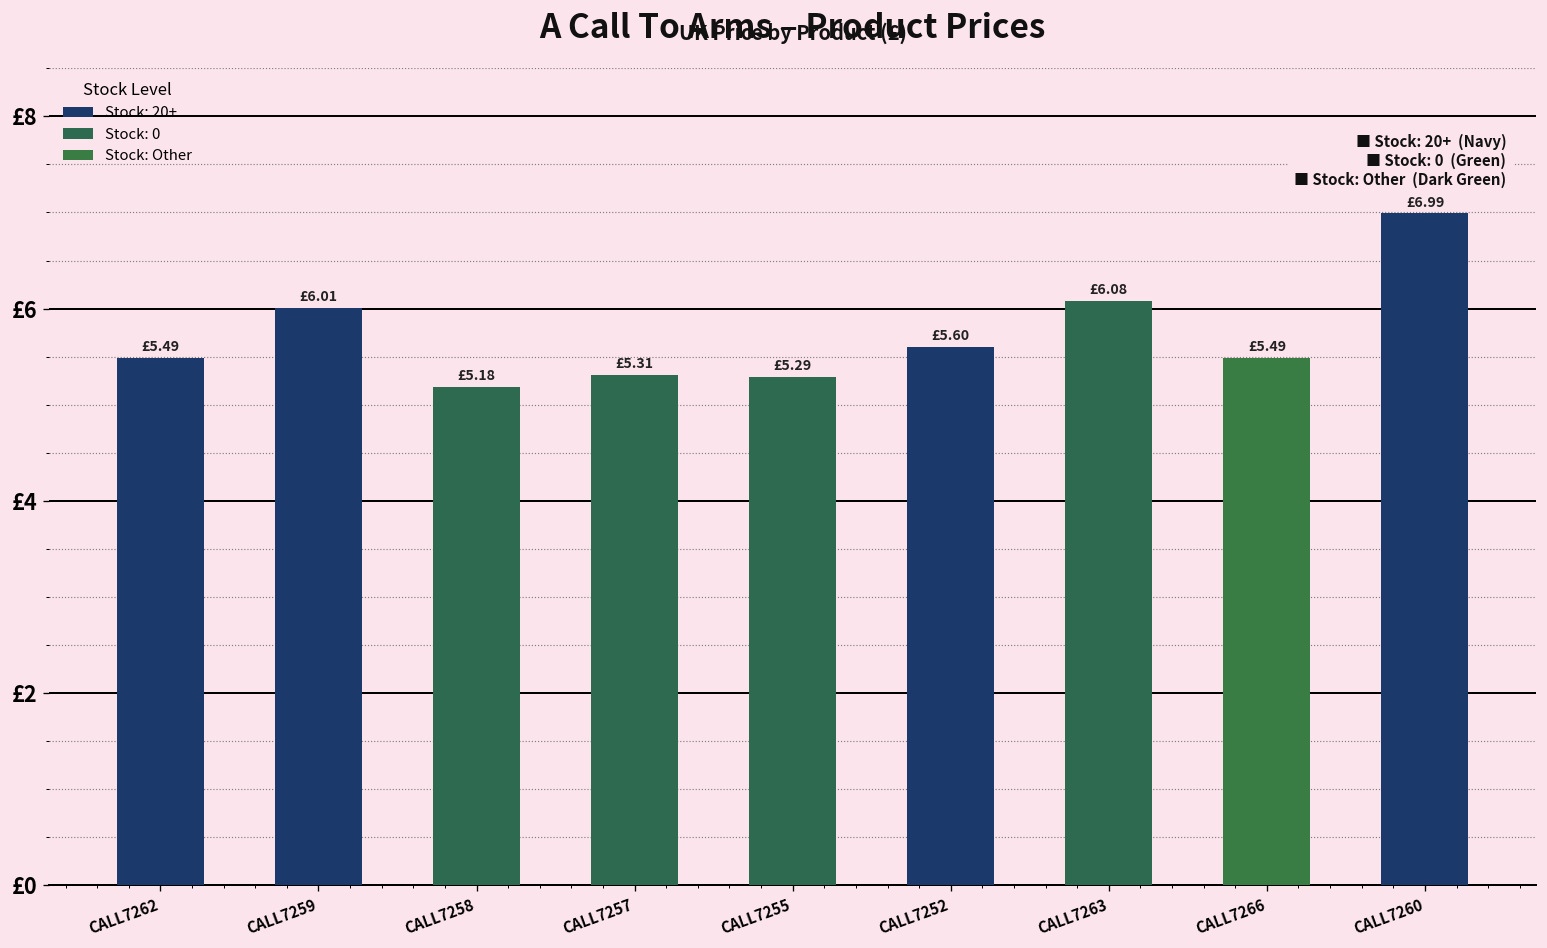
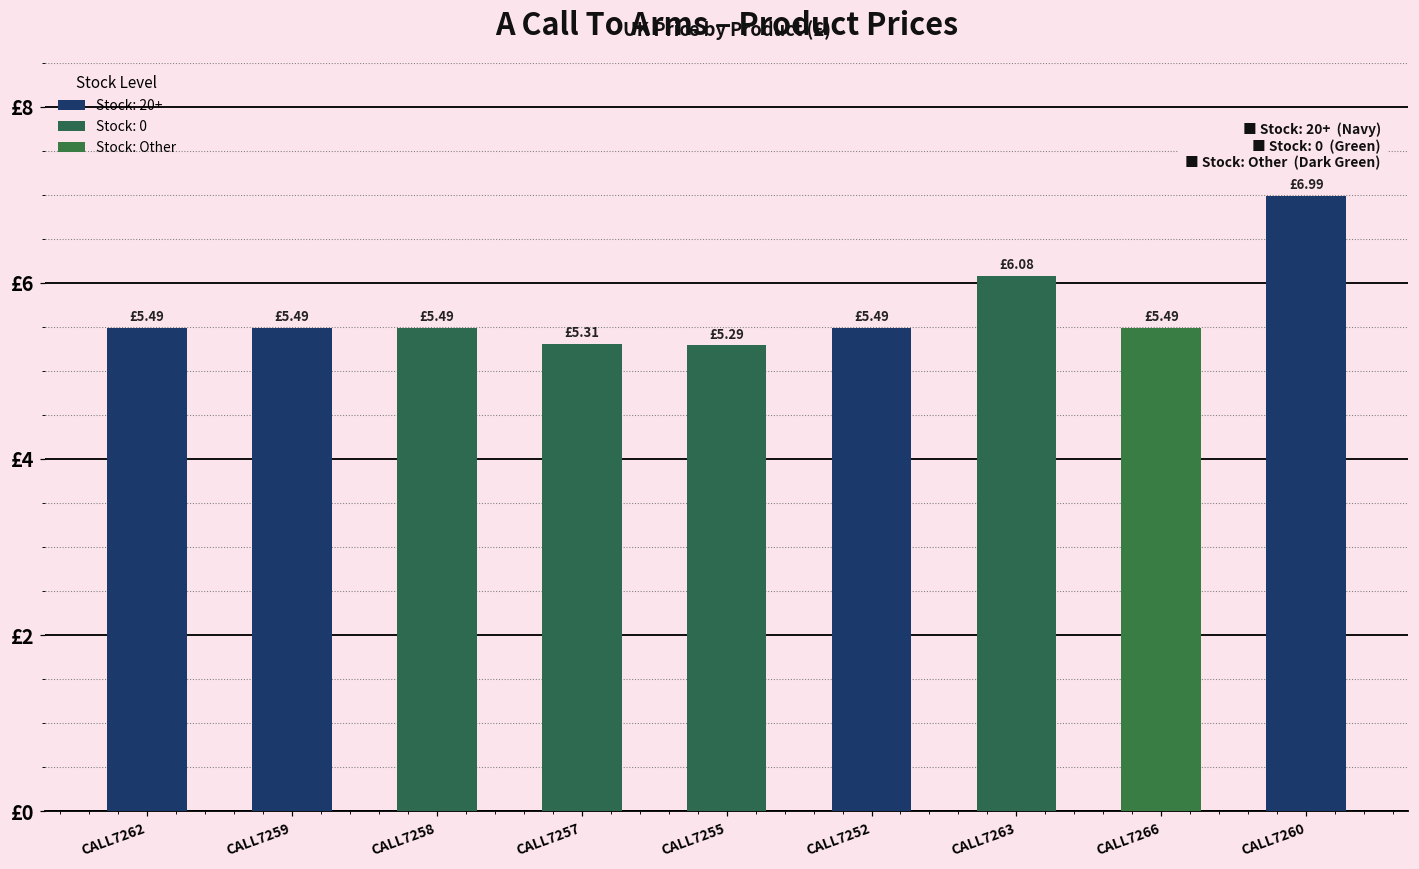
CALL7259: £6.01 -> £5.49
CALL7258: £5.18 -> £5.49
CALL7252: £5.60 -> £5.49
